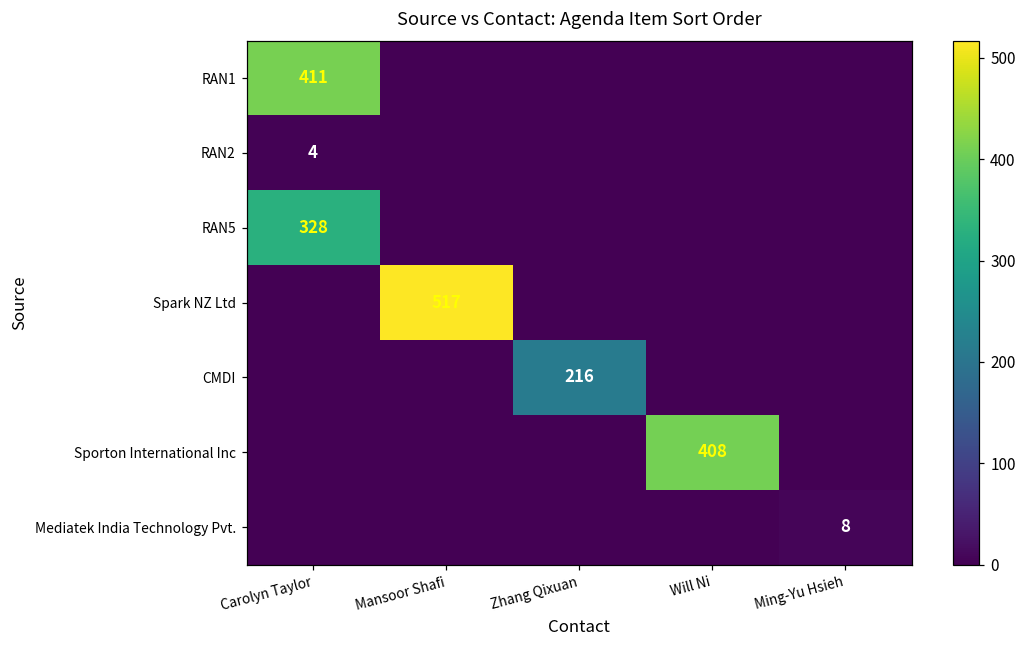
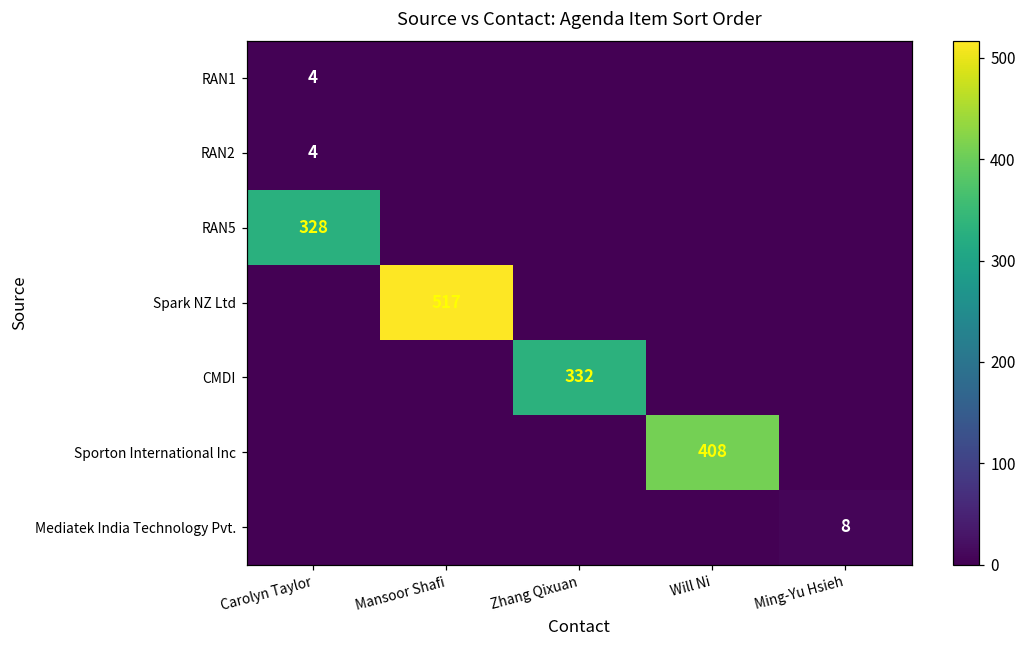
RAN1, Carolyn Taylor: 411 -> 4
CMDI, Zhang Qixuan: 216 -> 332
